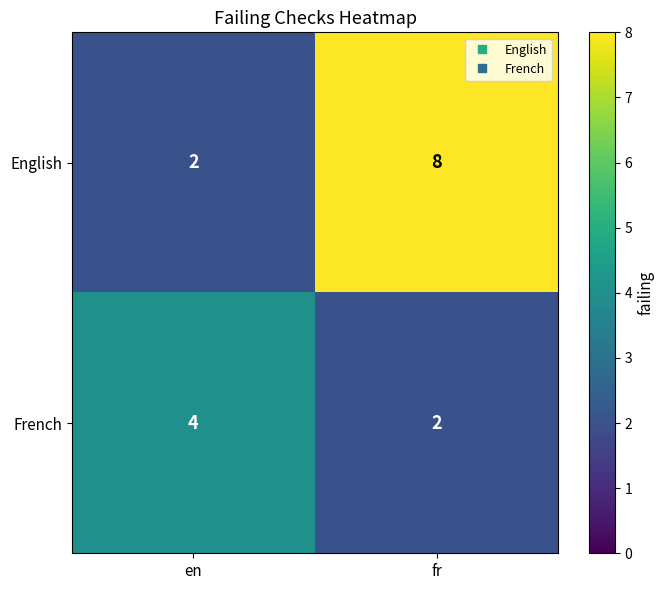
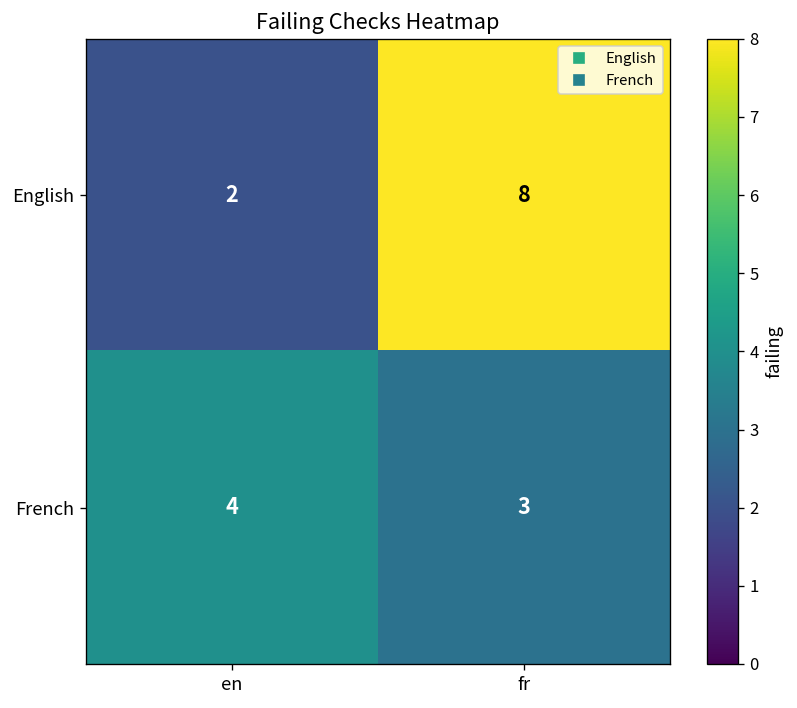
French, fr: 2 -> 3
